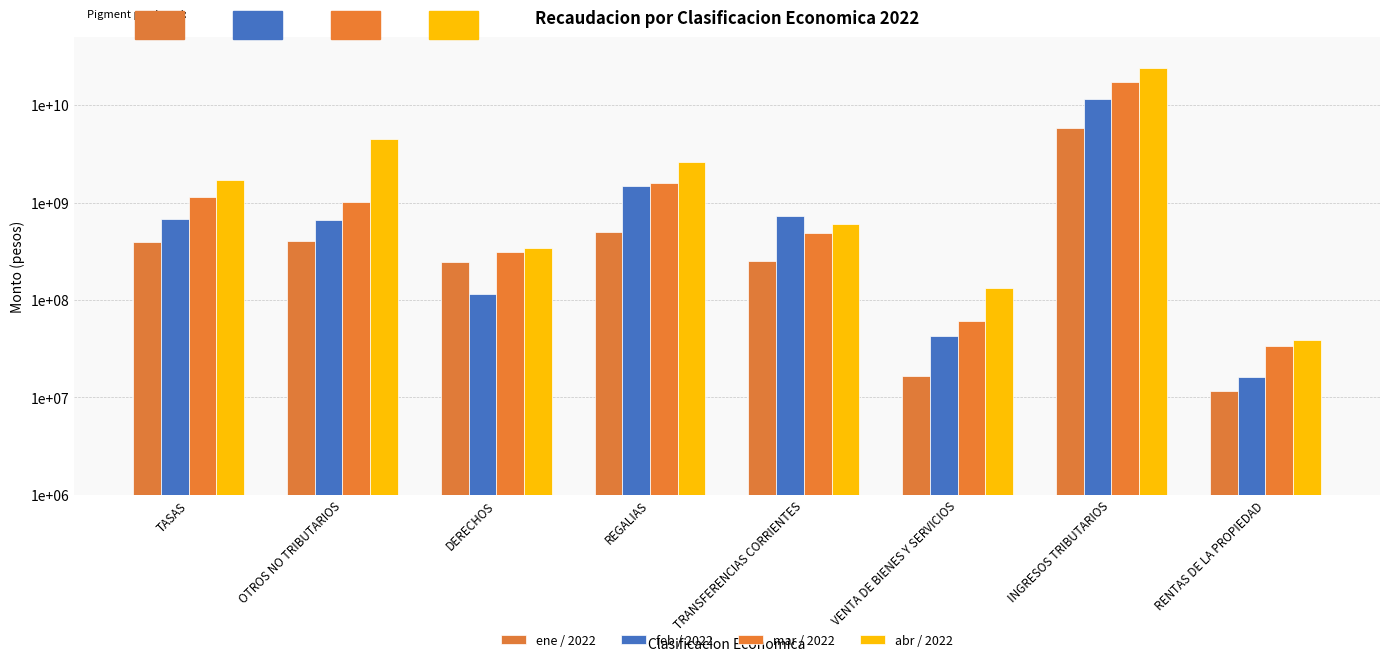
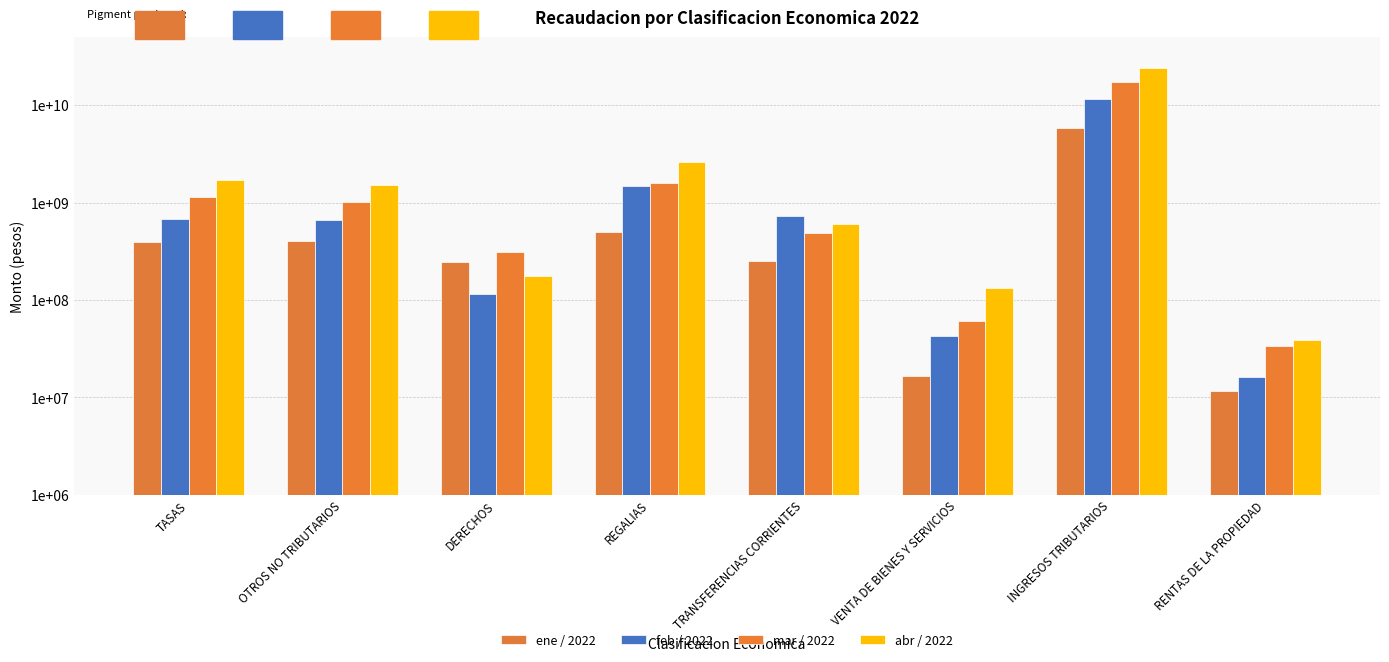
abr / 2022, OTROS NO TRIBUTARIOS: 4000000000 -> 1500000000
abr / 2022, DERECHOS: 350000000 -> 180000000
